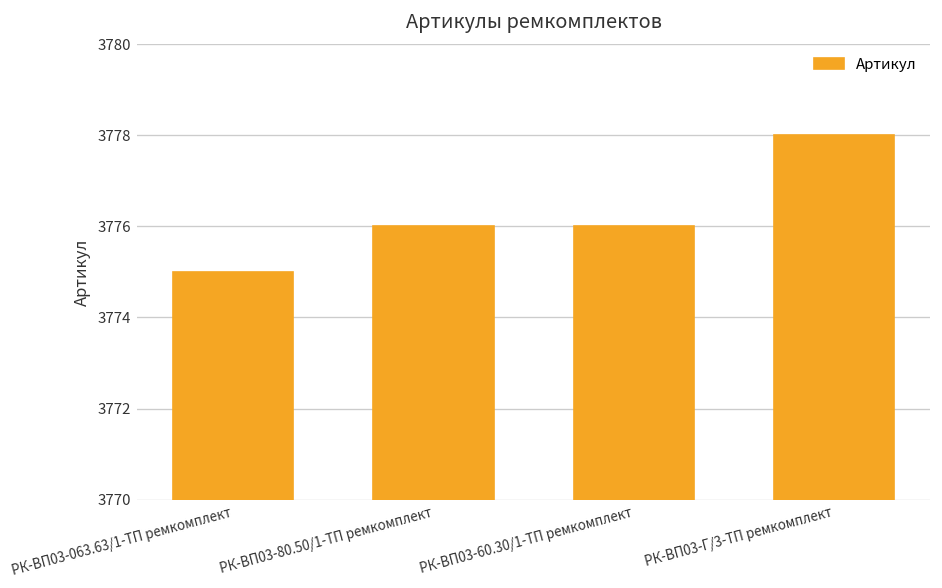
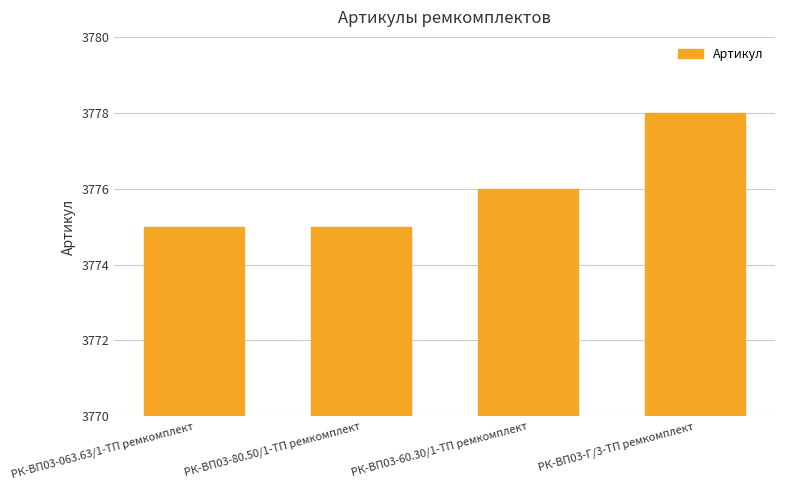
РК-ВП03-80.50/1-ТП ремкомплект: 3776 -> 3775
